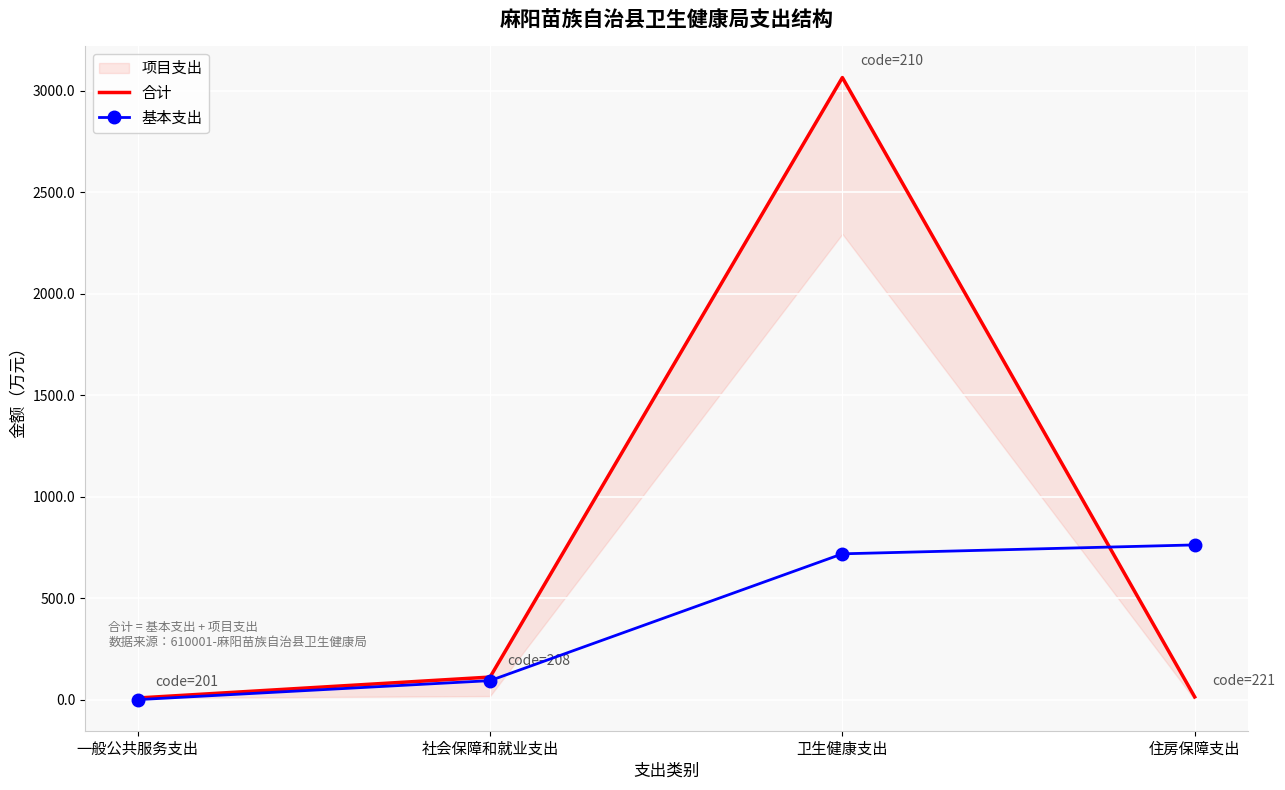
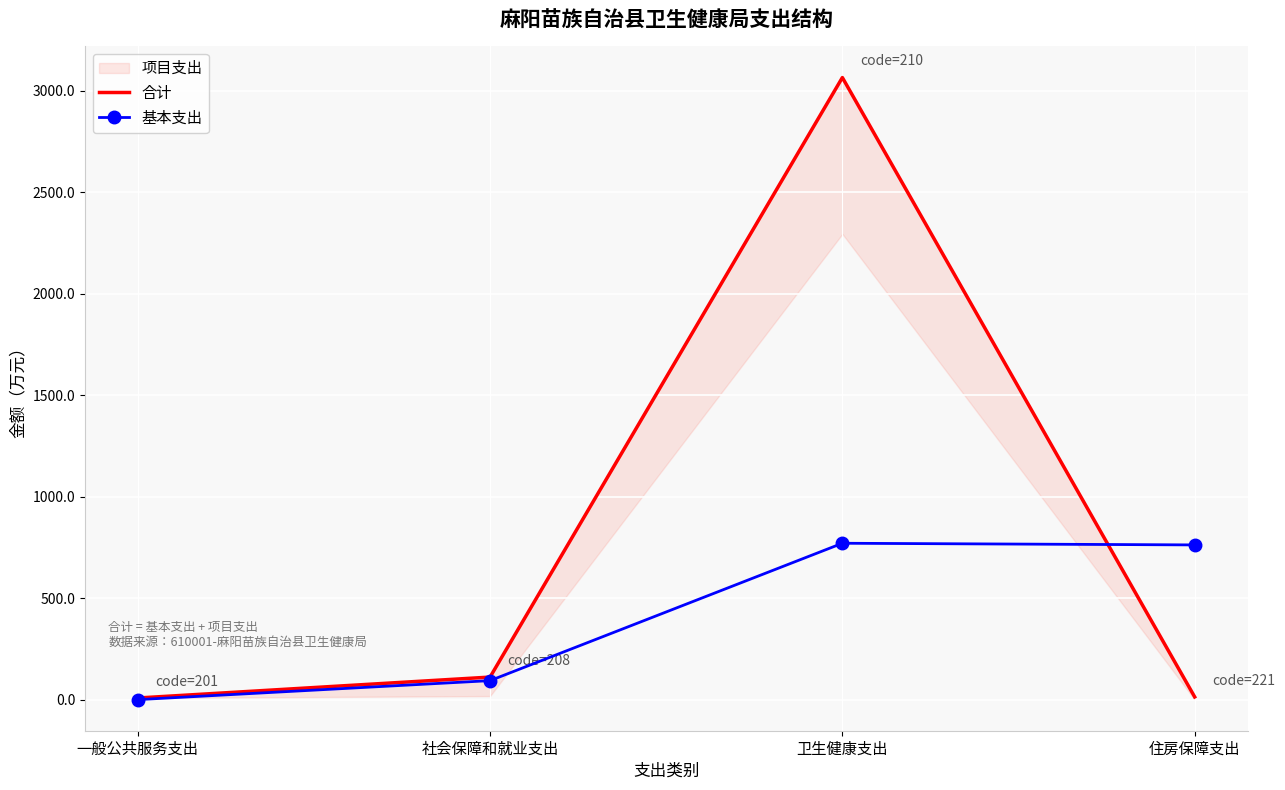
基本支出, 卫生健康支出: 720 -> 770
